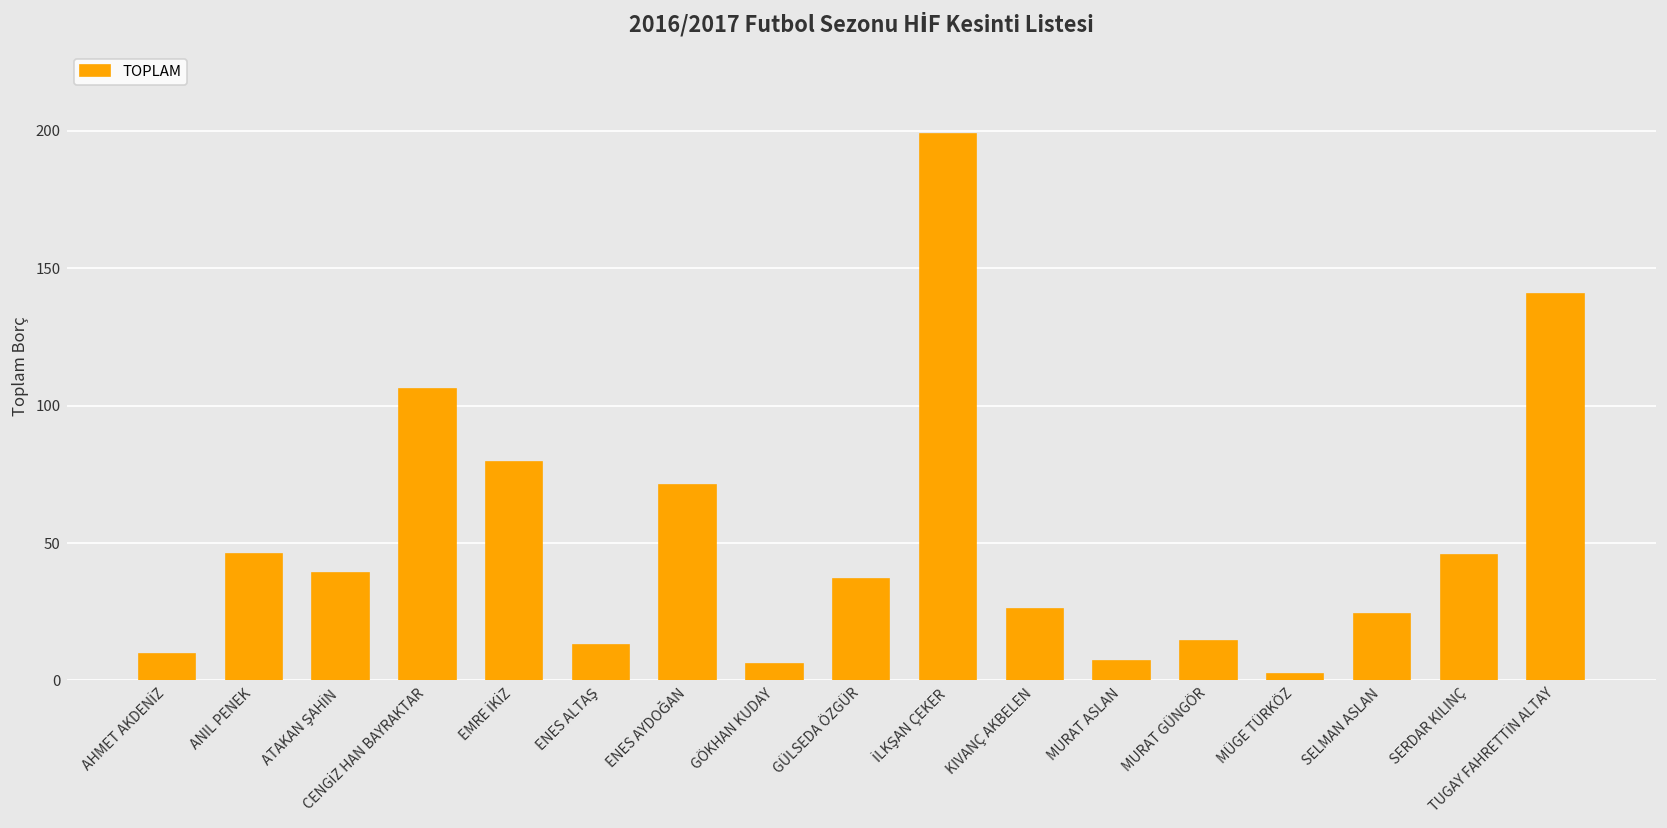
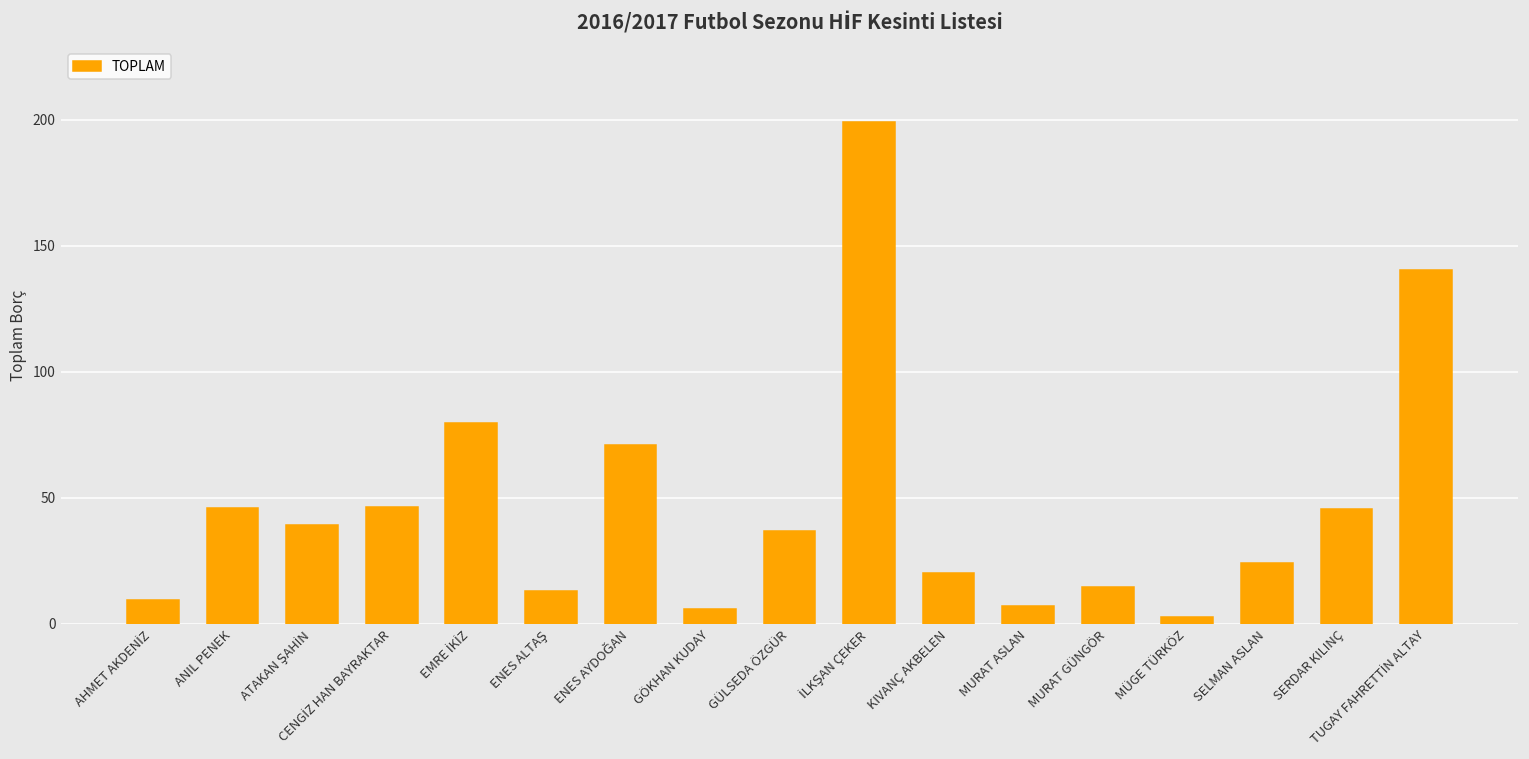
CENGİZ HAN BAYRAKTAR: 106 -> 47
KIVANÇ AKBELEN: 26 -> 20
